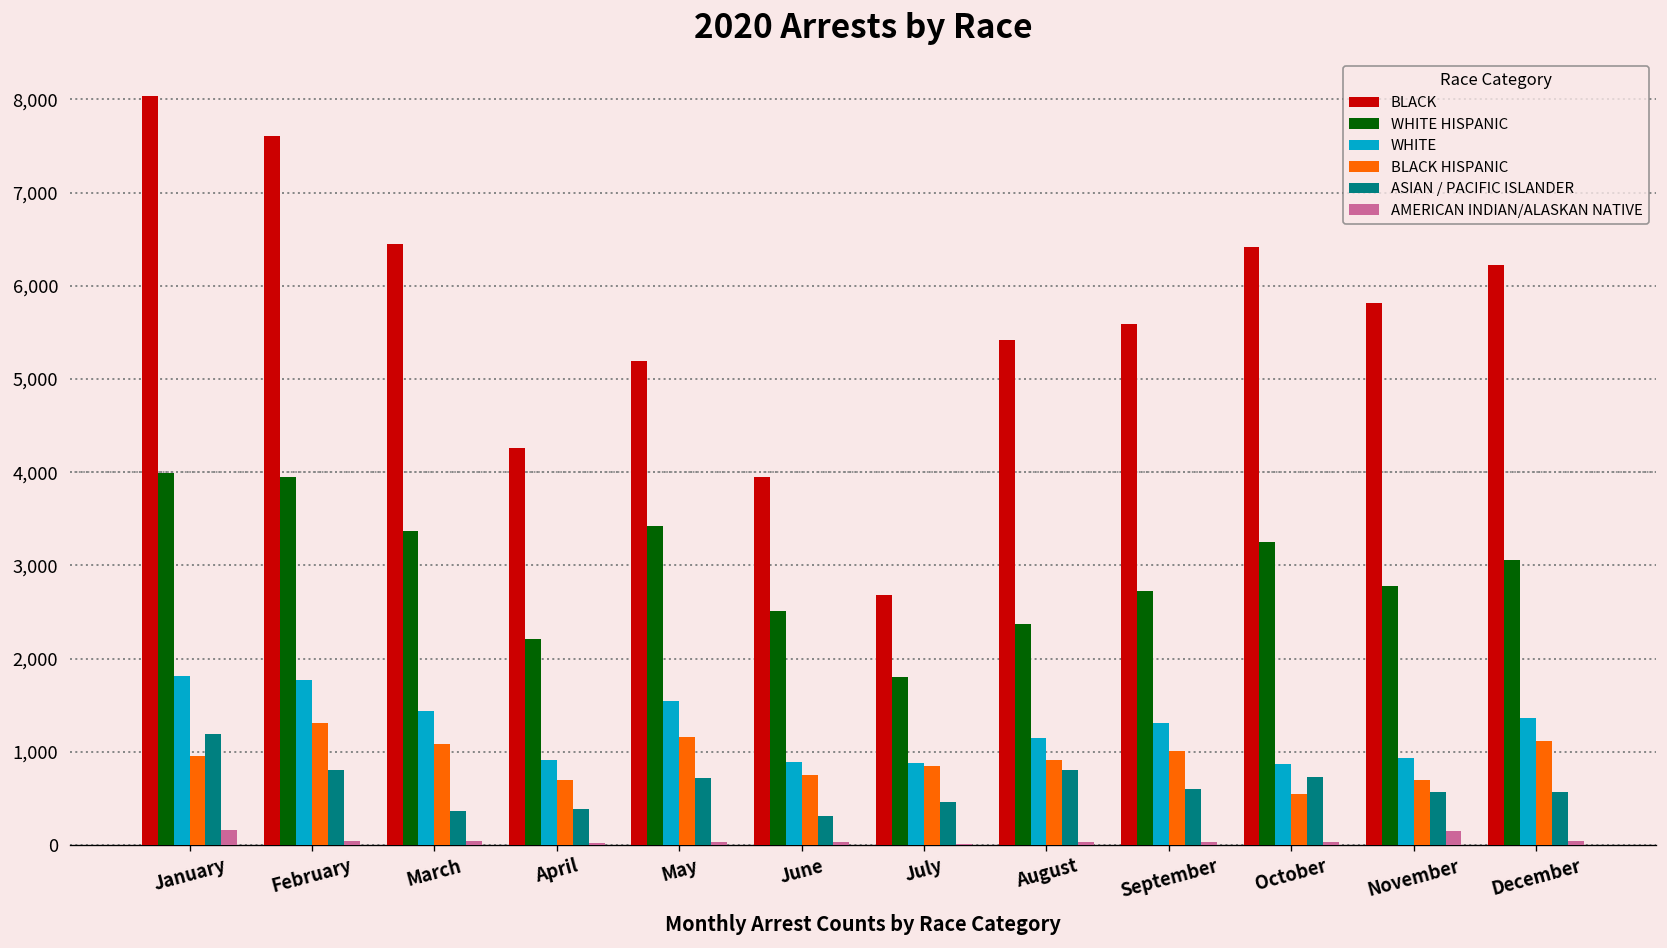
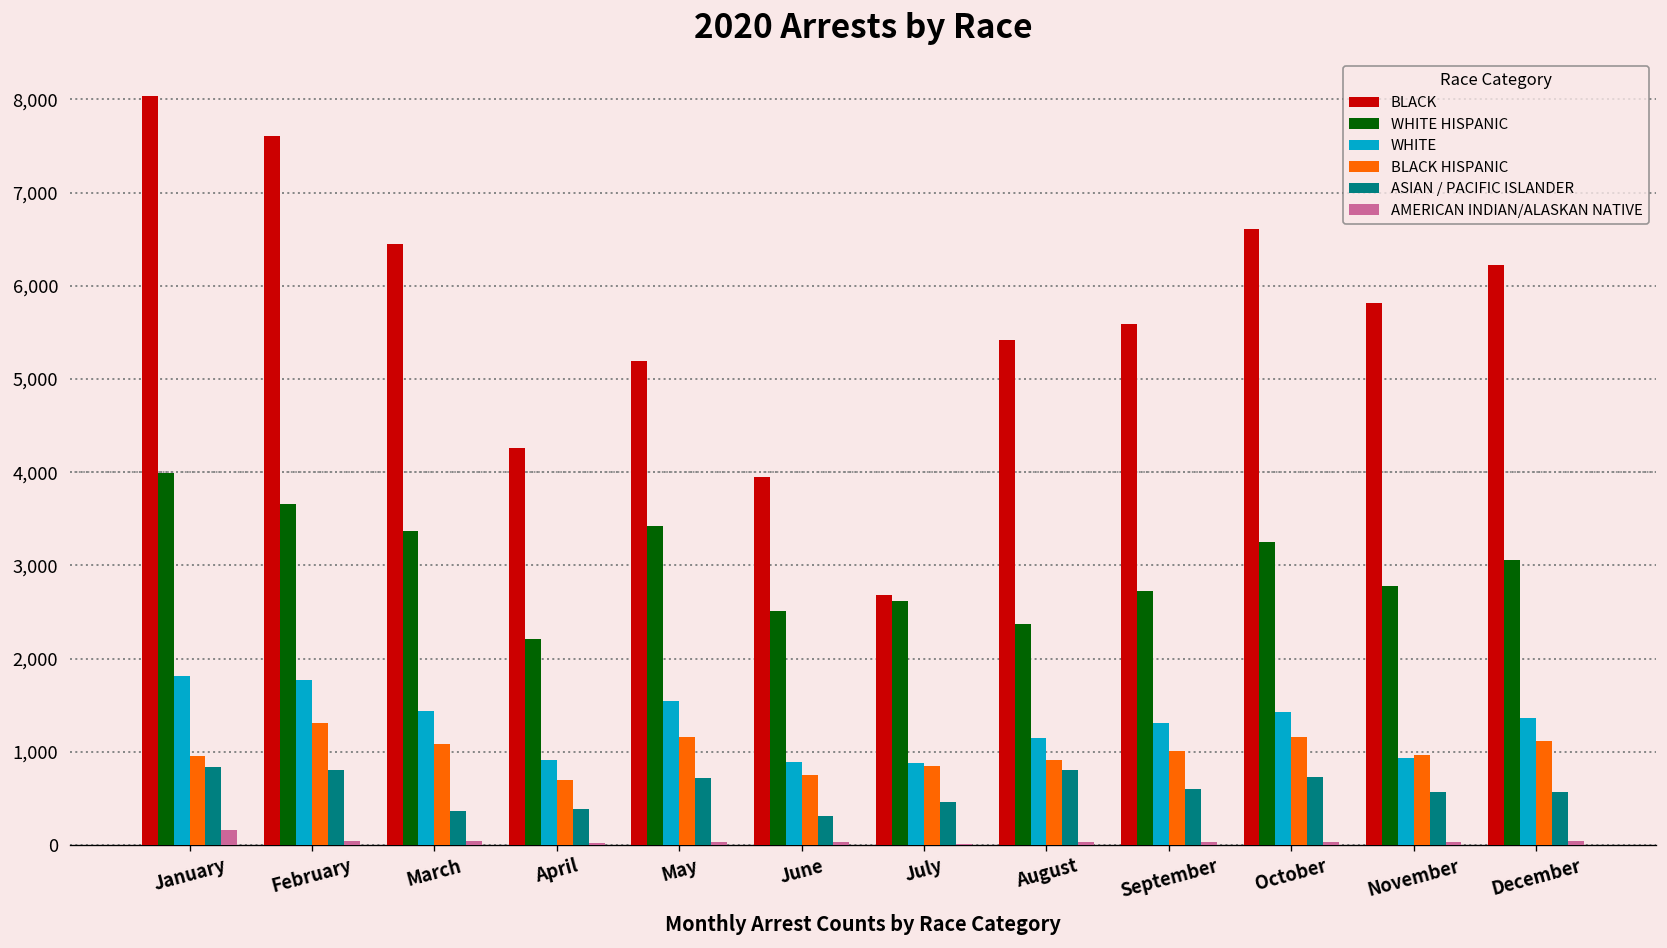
ASIAN / PACIFIC ISLANDER, January: 1,200 -> 800
WHITE HISPANIC, February: 4,000 -> 3,700
WHITE HISPANIC, July: 1,800 -> 2,600
BLACK, October: 6,400 -> 6,600
WHITE, October: 900 -> 1,400
BLACK HISPANIC, October: 500 -> 1,200
BLACK HISPANIC, November: 700 -> 1,000
AMERICAN INDIAN/ALASKAN NATIVE, November: 100 -> 0
